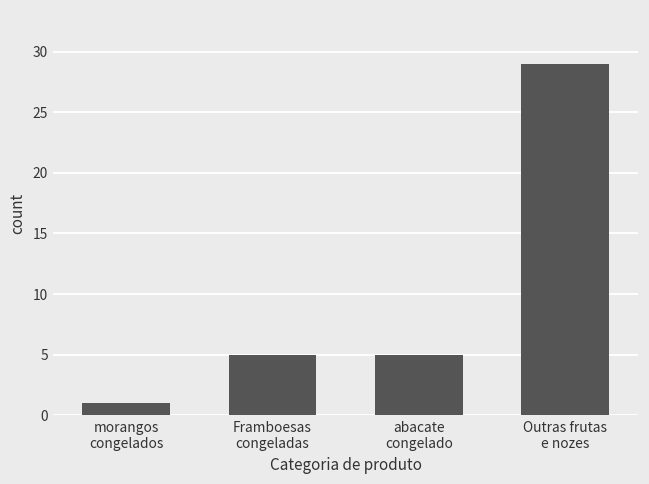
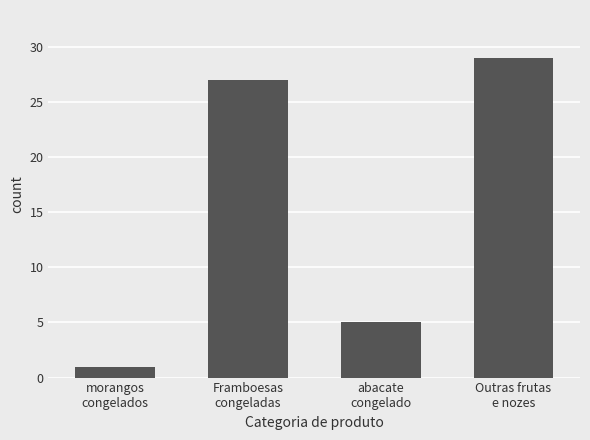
Framboesas congeladas: 5 -> 27
